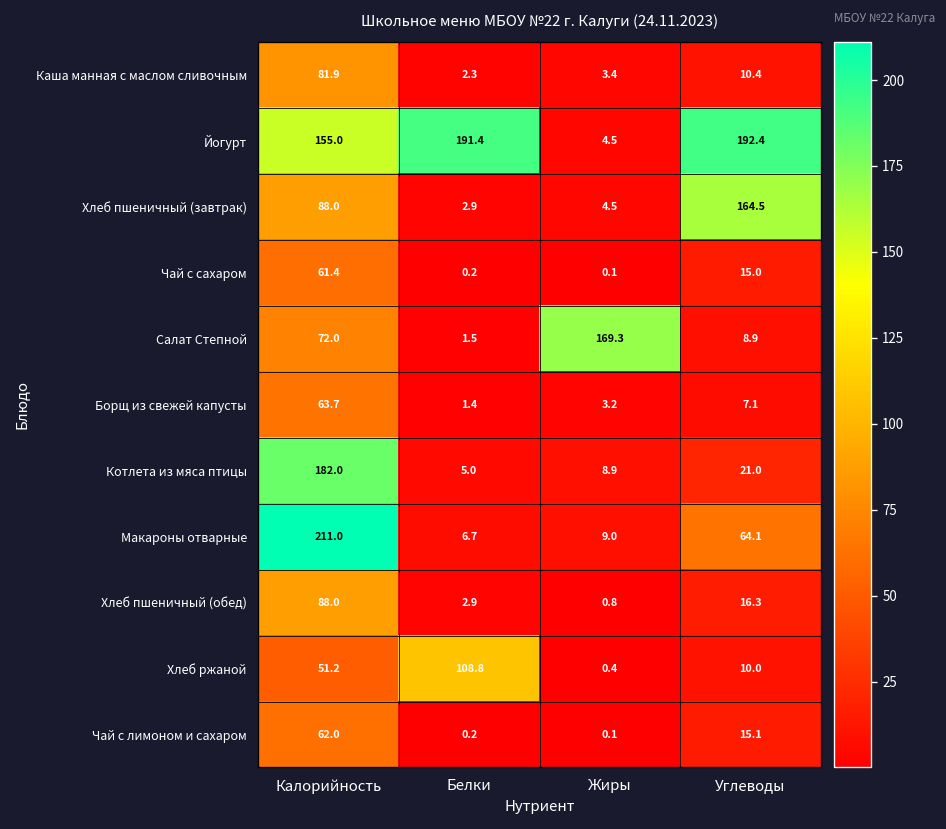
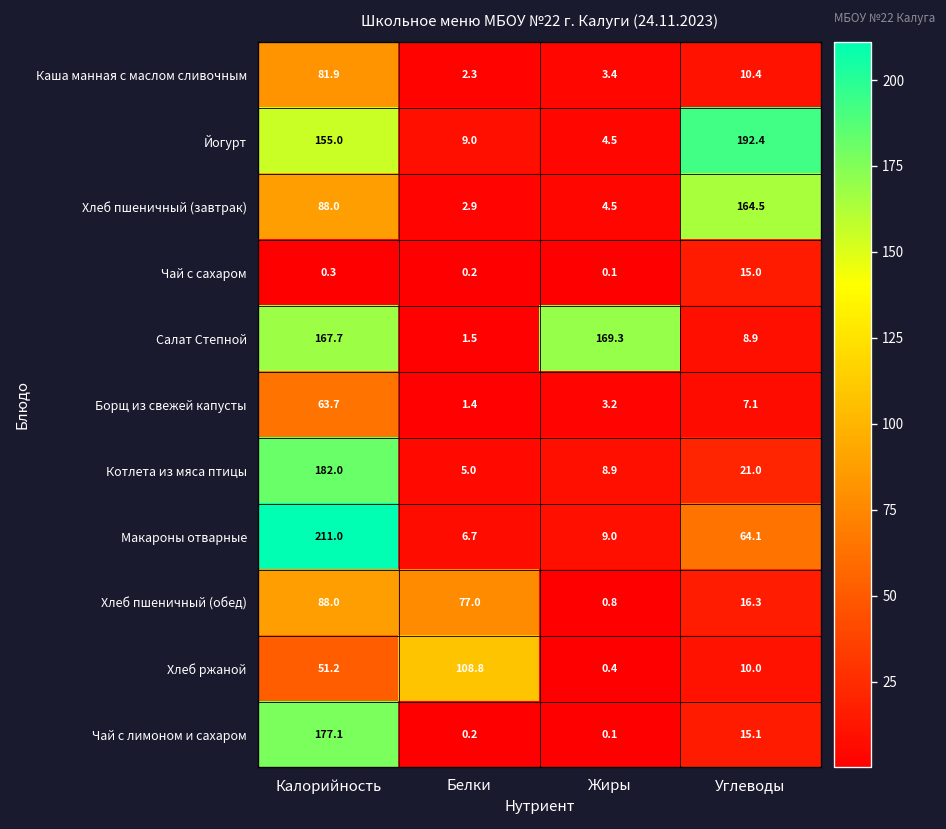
Йогурт, Белки: 191.4 -> 9.0
Чай с сахаром, Калорийность: 61.4 -> 0.3
Салат Степной, Калорийность: 72.0 -> 167.7
Хлеб пшеничный (обед), Белки: 2.9 -> 77.0
Чай с лимоном и сахаром, Калорийность: 62.0 -> 177.1
